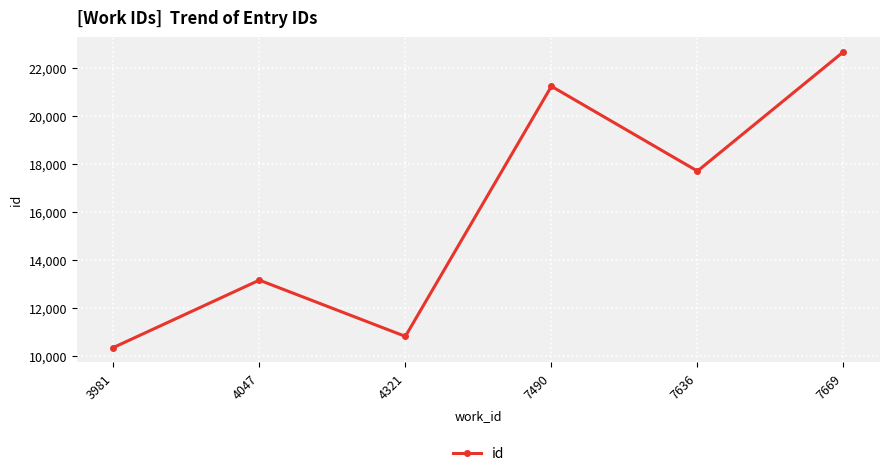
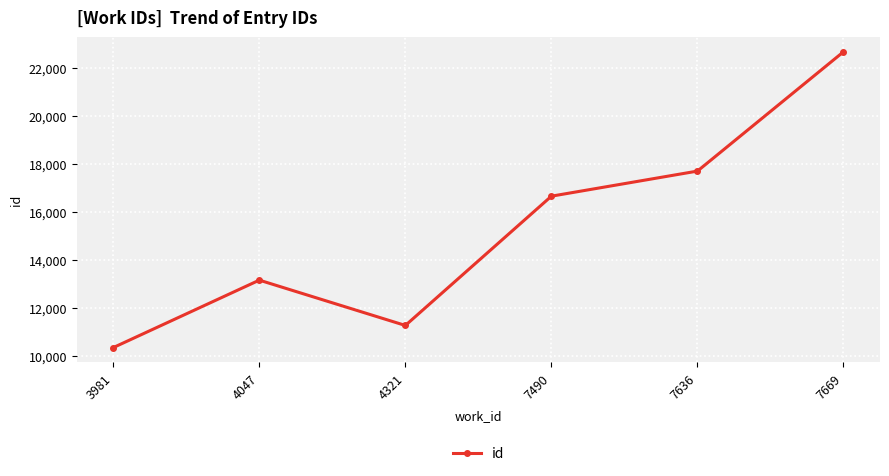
4321: 10,800 -> 11,300
7490: 21,200 -> 16,700
